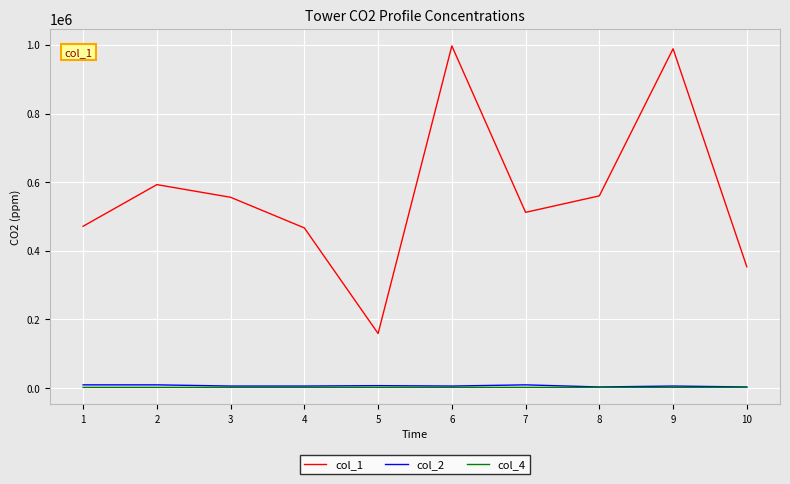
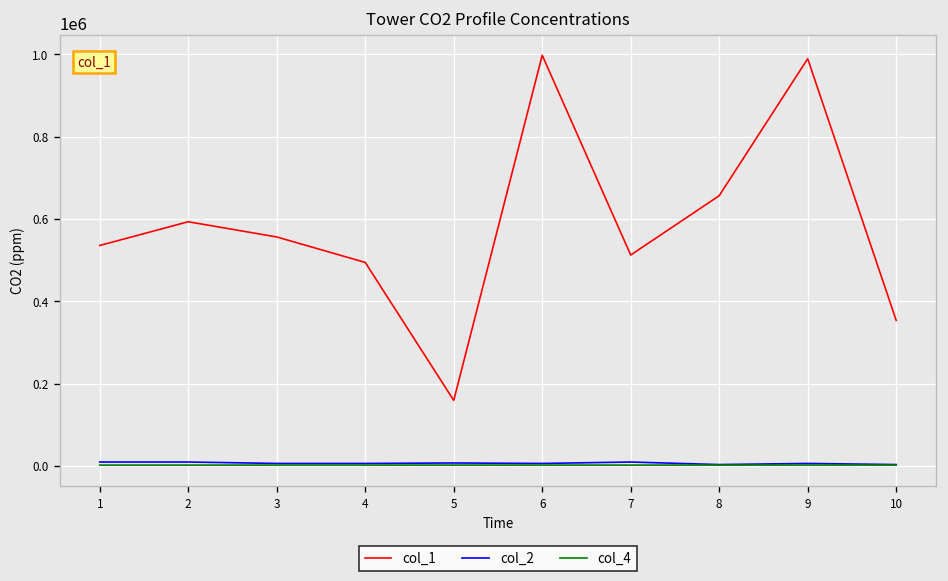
col_1, 1: 470000 -> 540000
col_1, 4: 470000 -> 490000
col_1, 8: 560000 -> 660000
